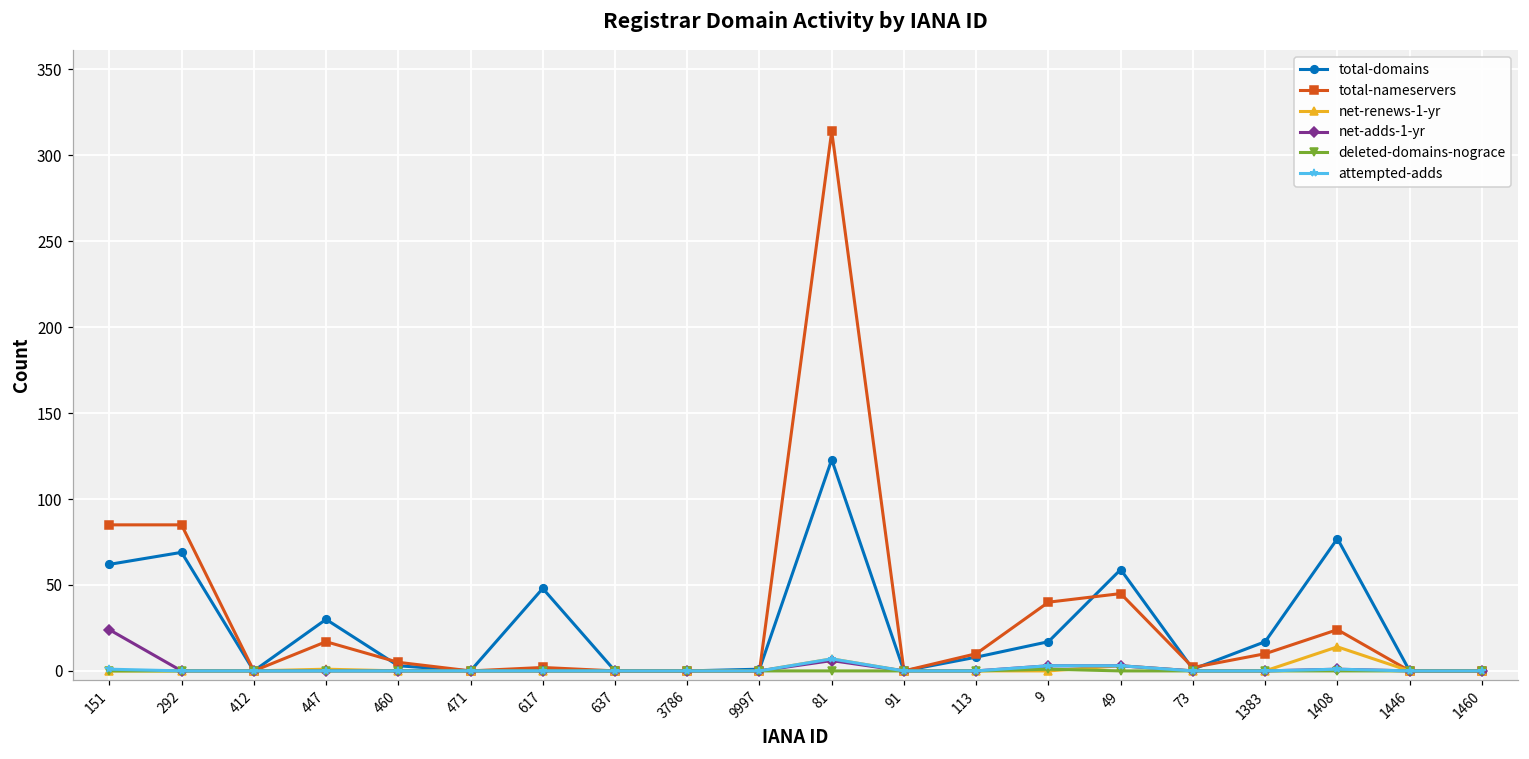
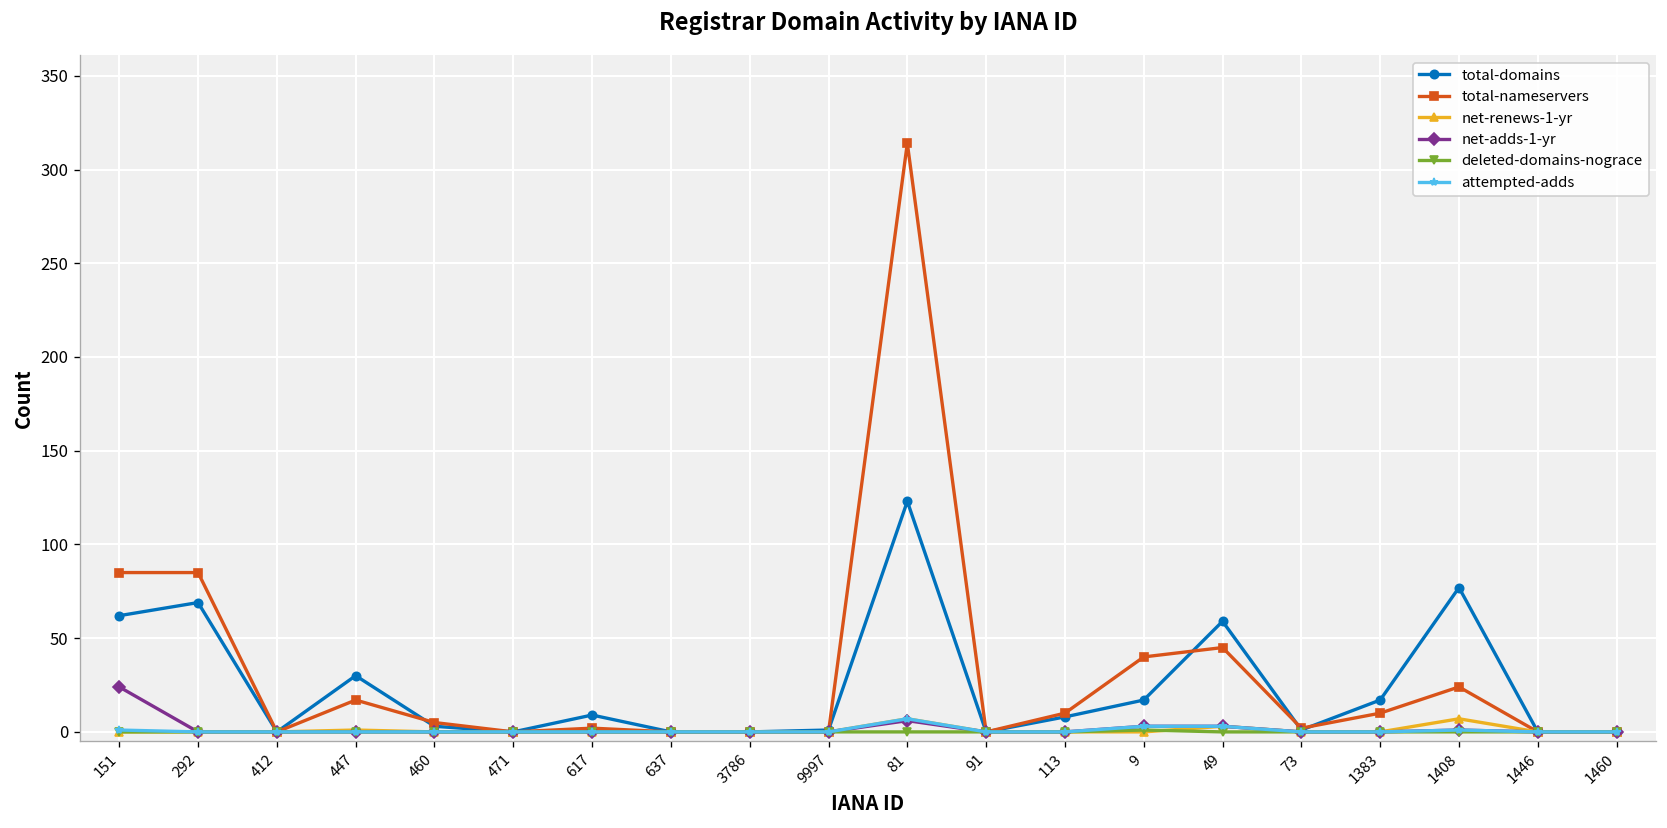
total-domains, 617: 48 -> 9
net-renews-1-yr, 1408: 14 -> 7
